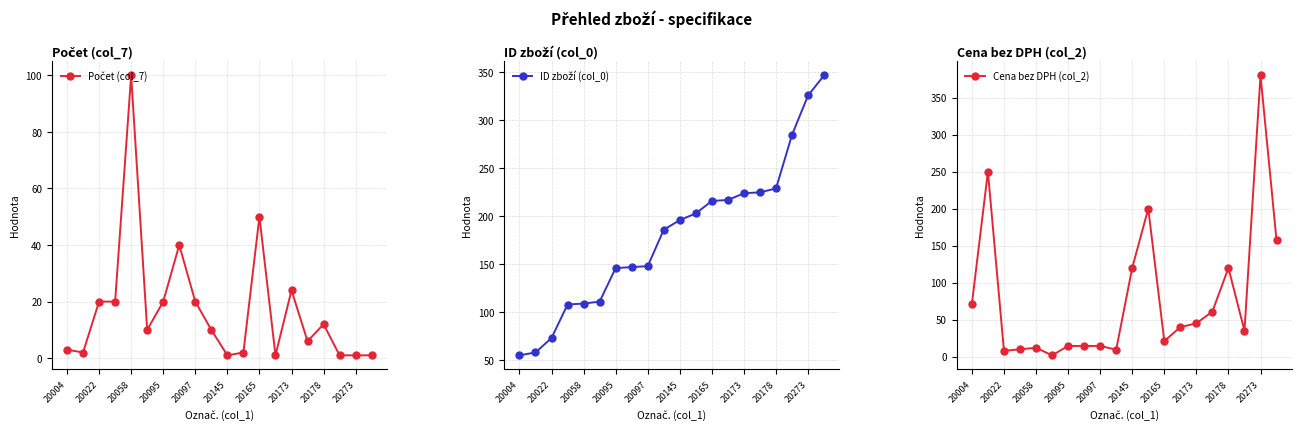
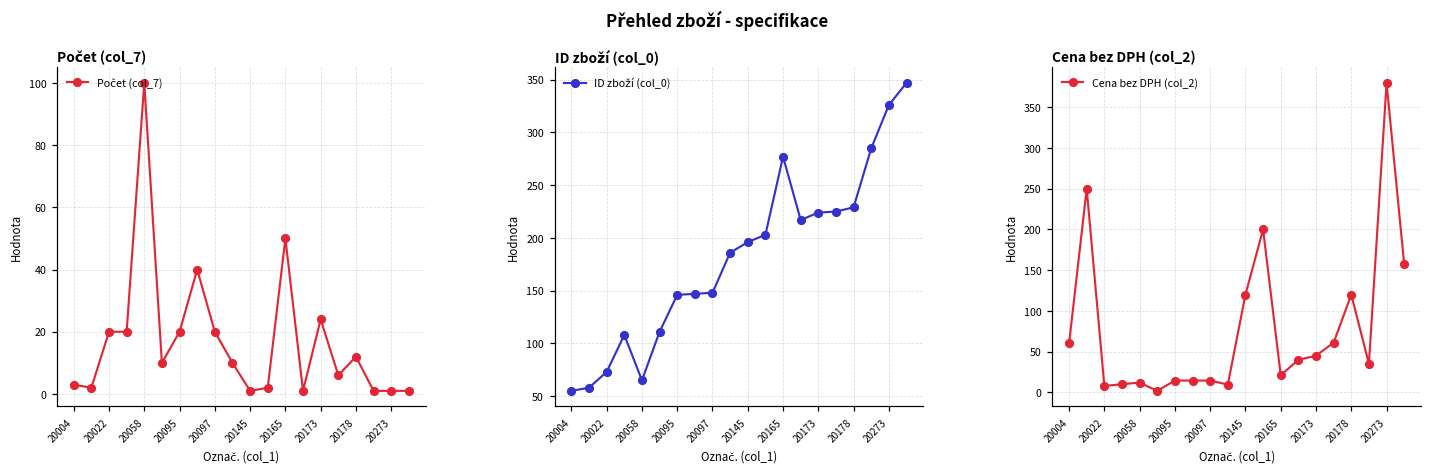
ID zboží (col_0), 20058: 110 -> 70
ID zboží (col_0), 20165: 220 -> 280
Cena bez DPH (col_2), 20004: 70 -> 60
